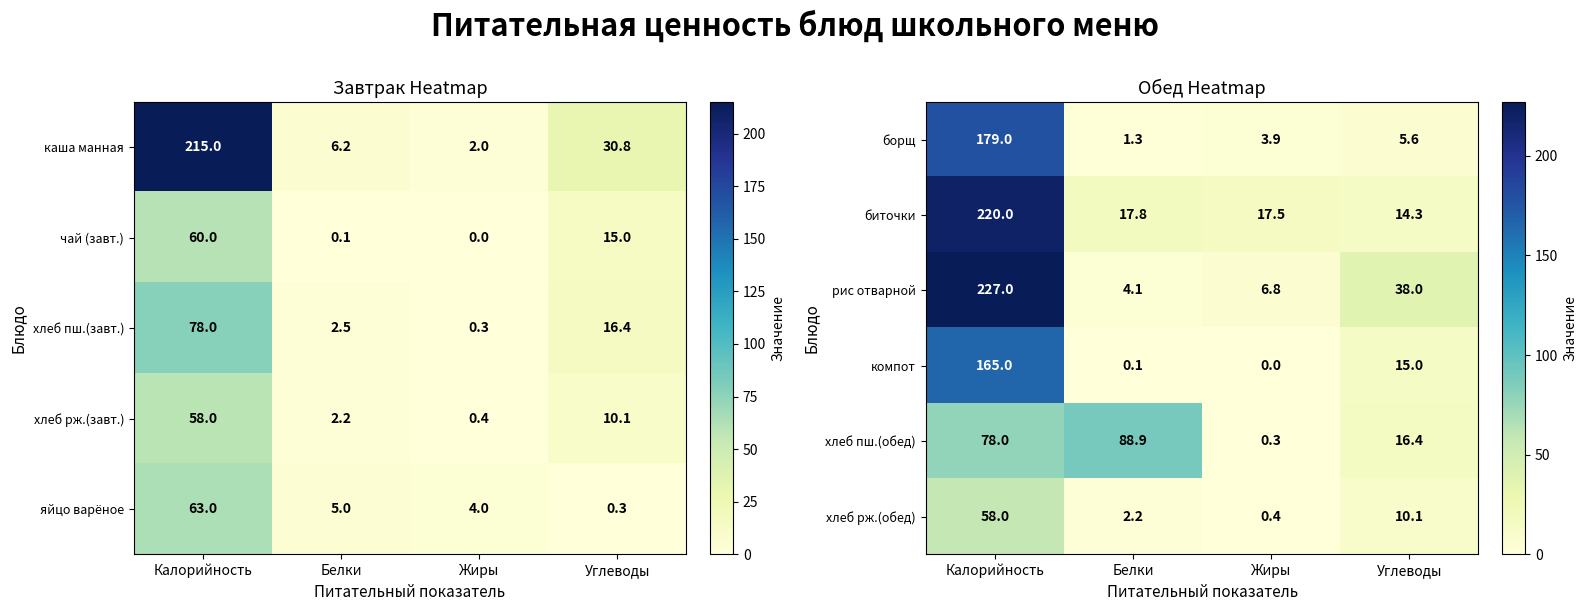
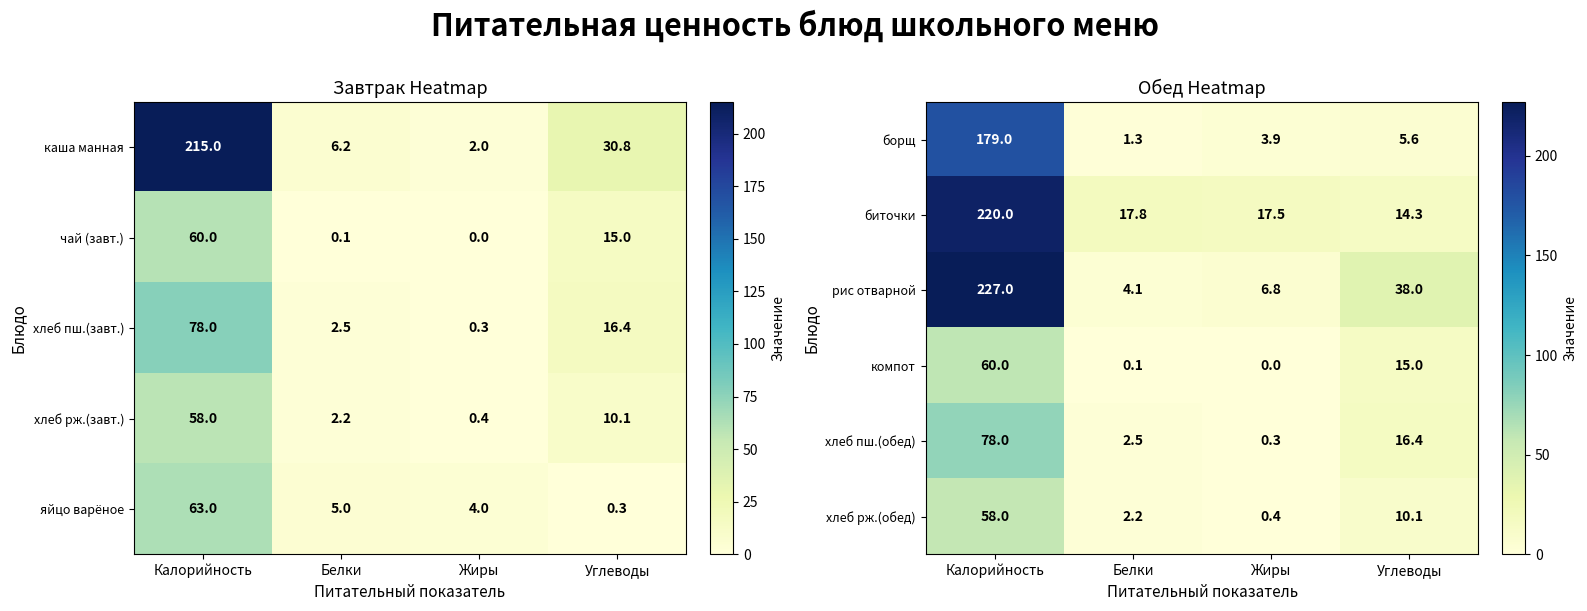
Обед Heatmap, компот, Калорийность: 165.0 -> 60.0
Обед Heatmap, хлеб пш.(обед), Белки: 88.9 -> 2.5
